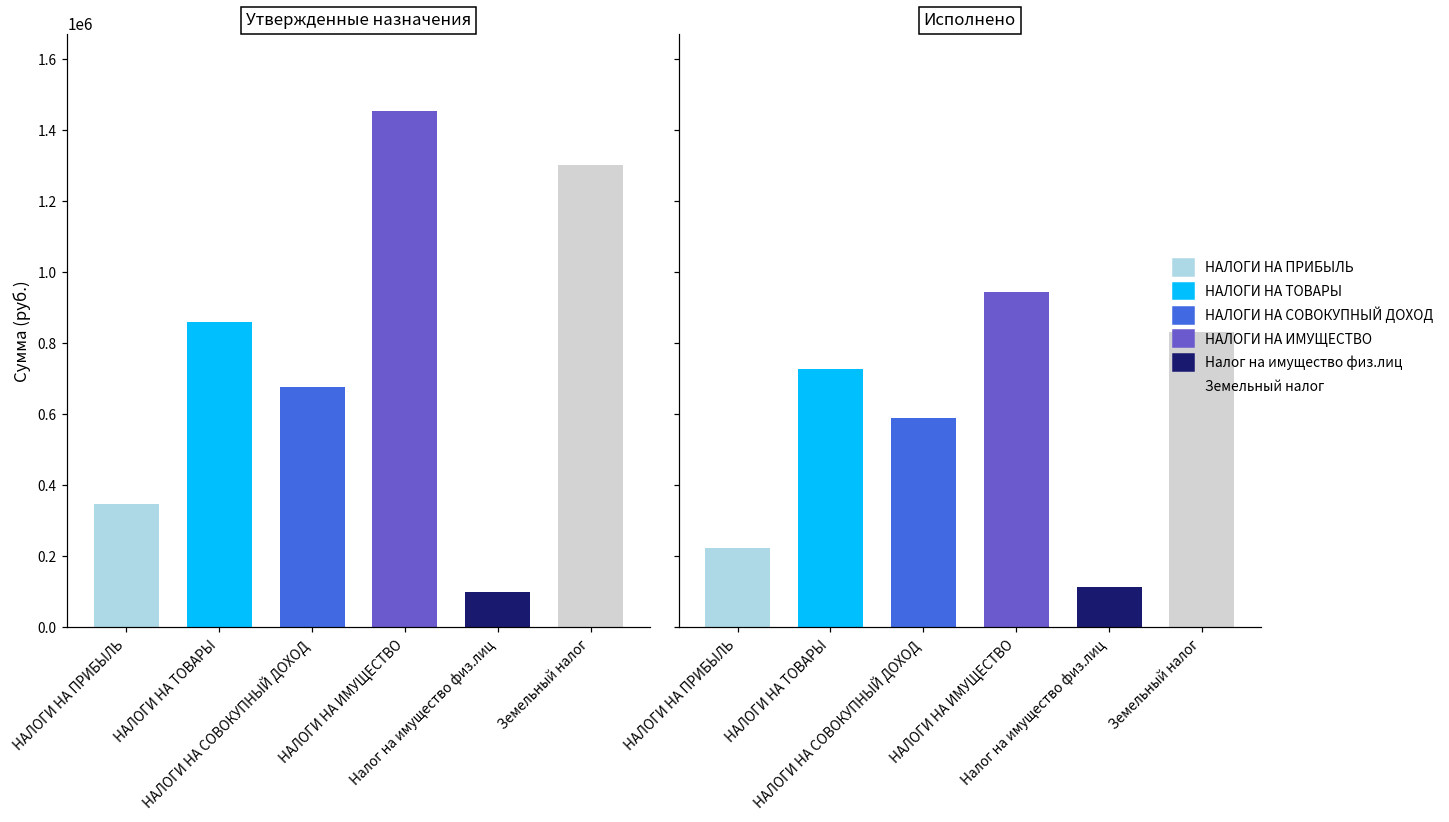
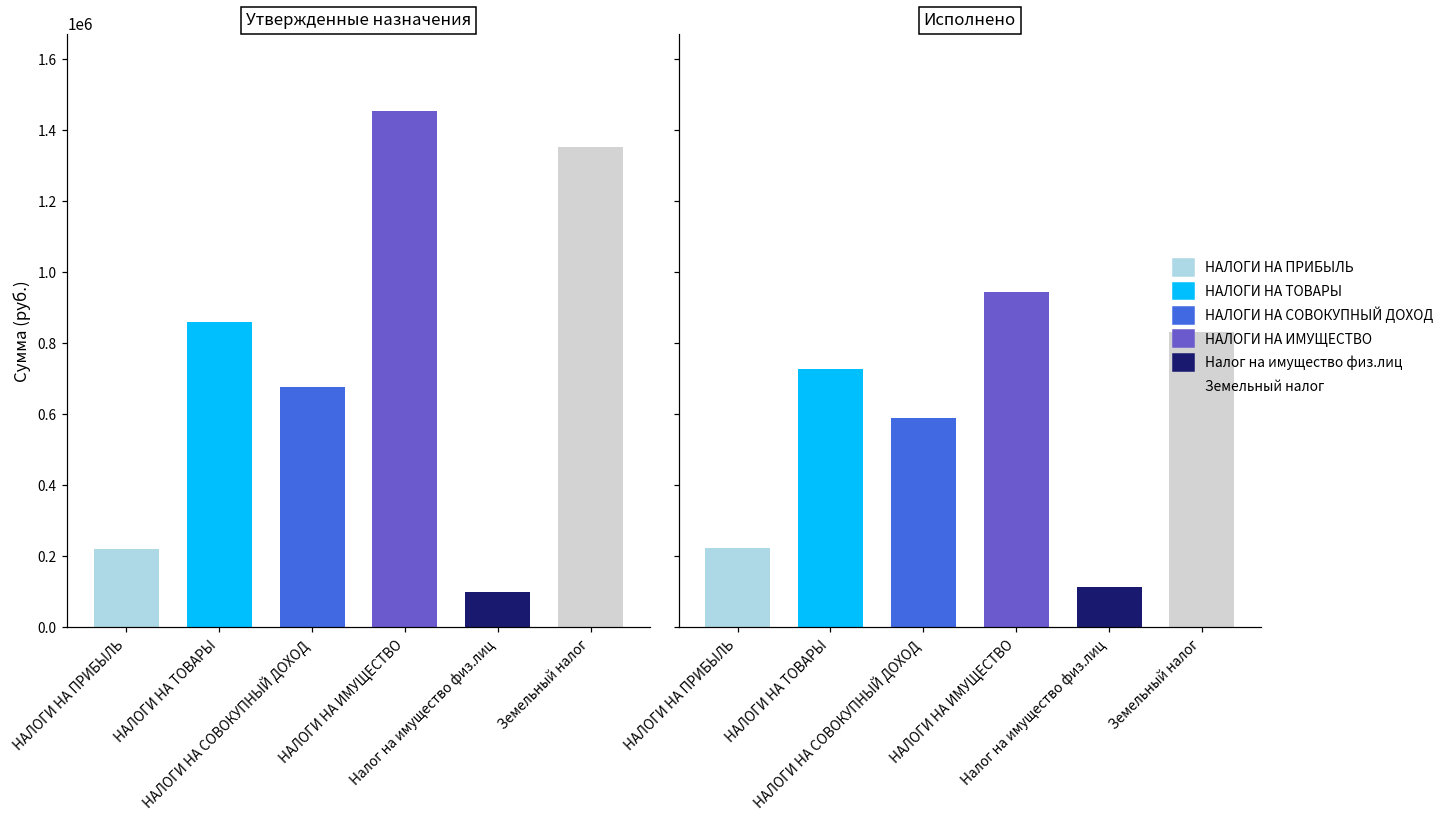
Утвержденные назначения, НАЛОГИ НА ПРИБЫЛЬ: 350000 -> 220000
Утвержденные назначения, Земельный налог: 1300000 -> 1350000
